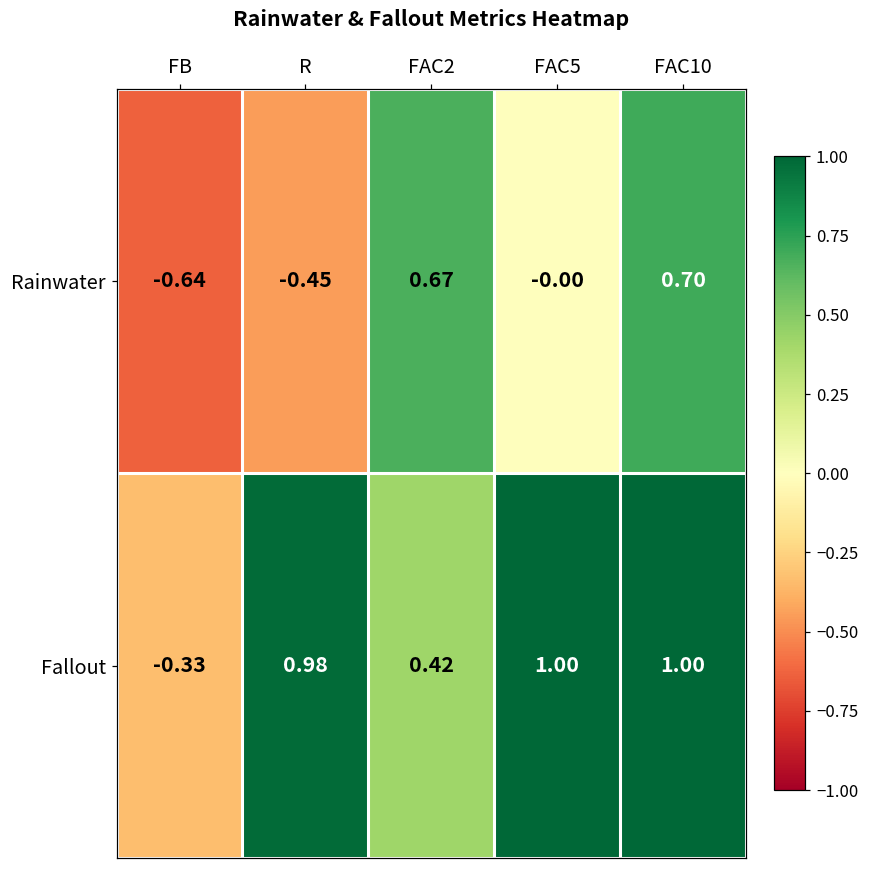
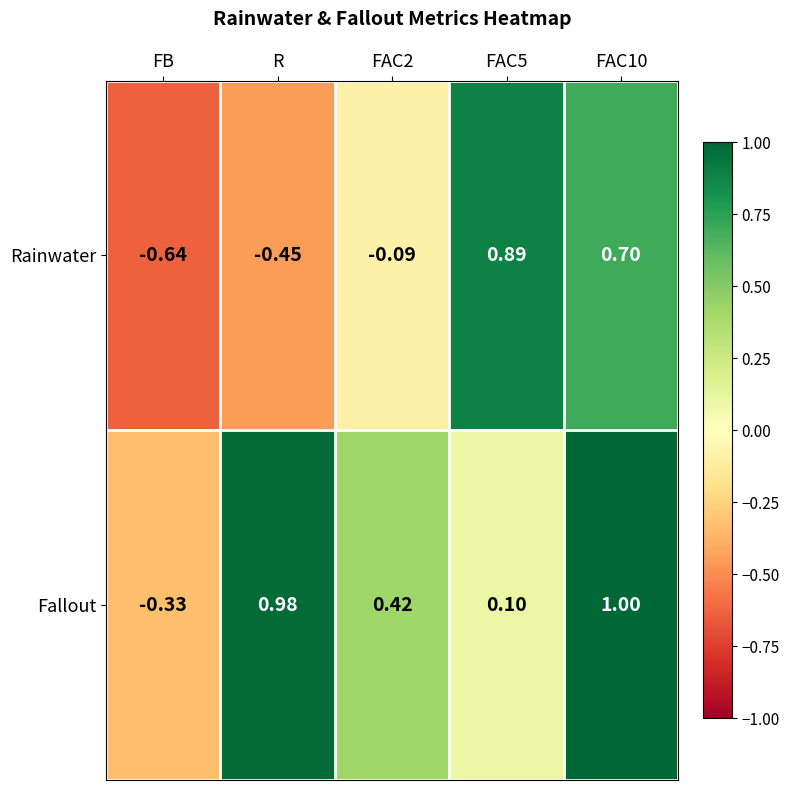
Rainwater, FAC2: 0.67 -> -0.09
Rainwater, FAC5: -0.00 -> 0.89
Fallout, FAC5: 1.00 -> 0.10
